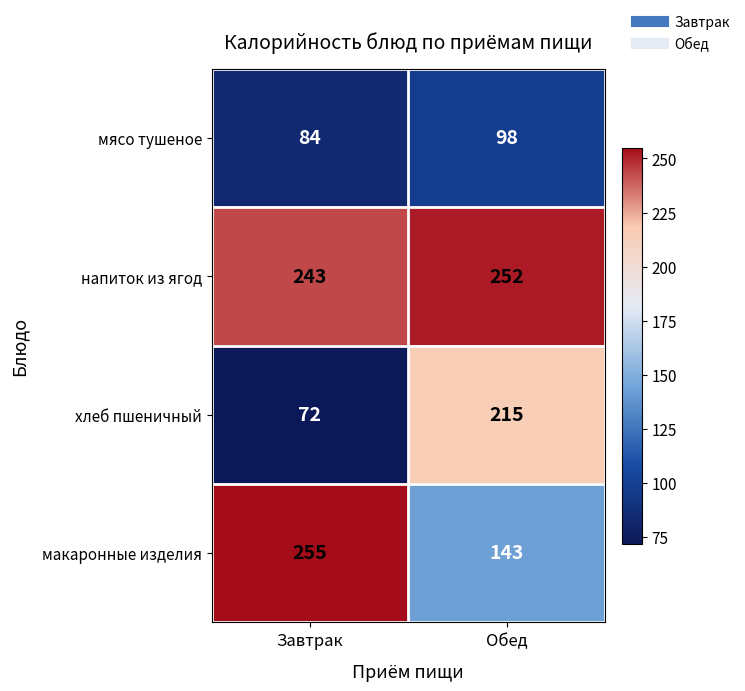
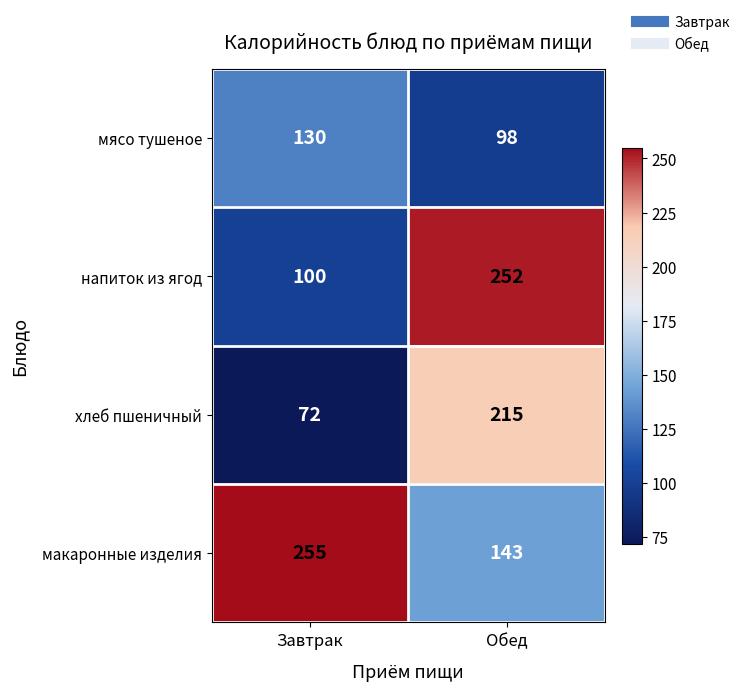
мясо тушеное, Завтрак: 84 -> 130
напиток из ягод, Завтрак: 243 -> 100
